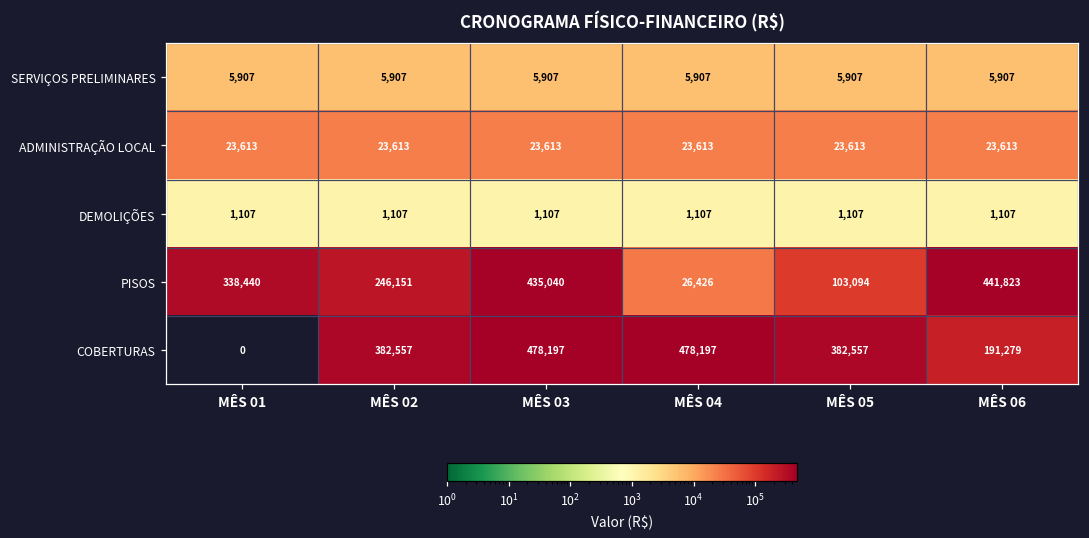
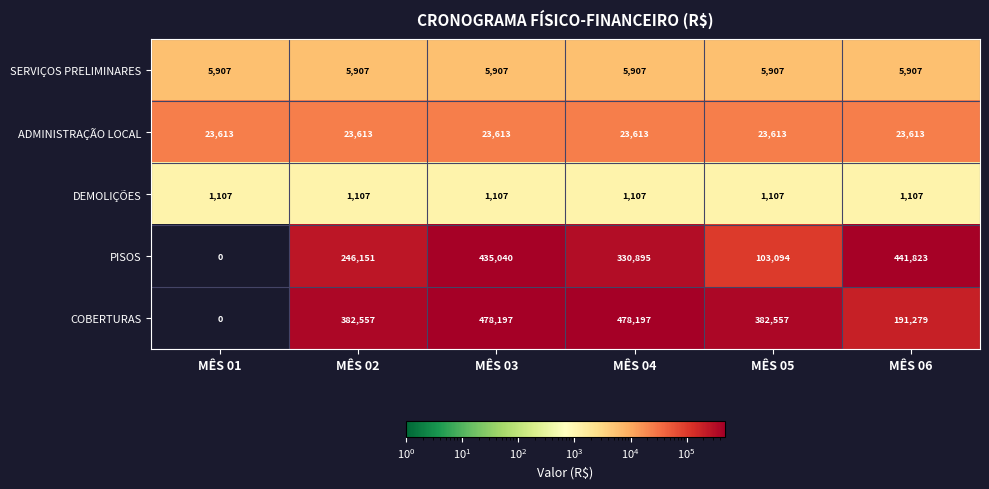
PISOS, MÊS 01: 338,440 -> 0
PISOS, MÊS 04: 26,426 -> 330,895
